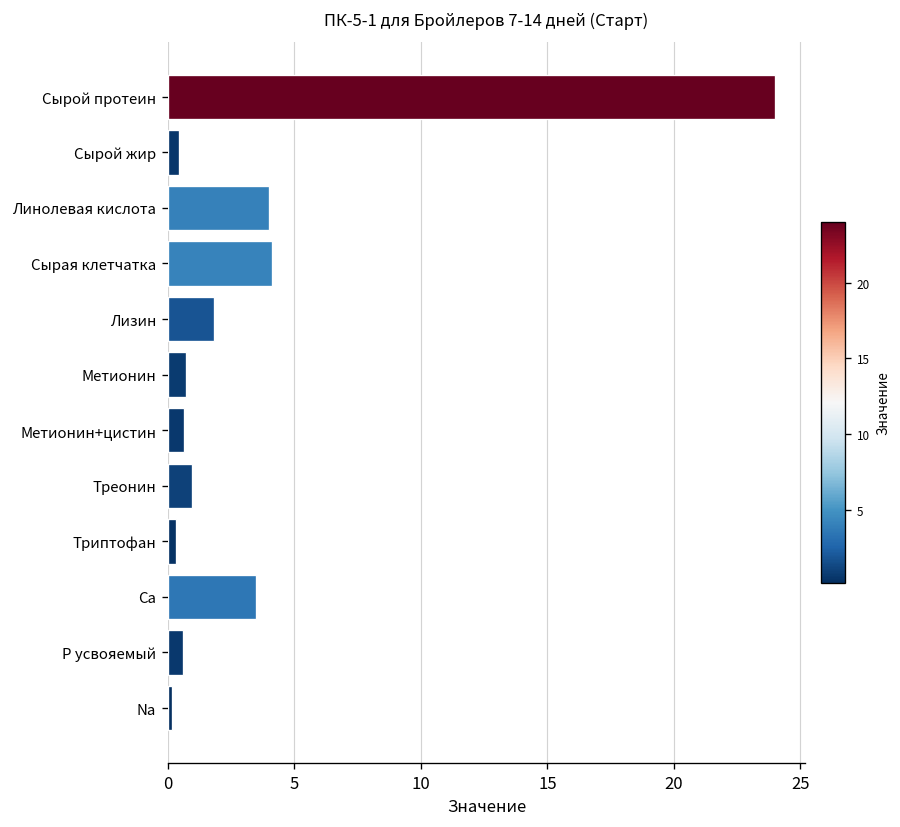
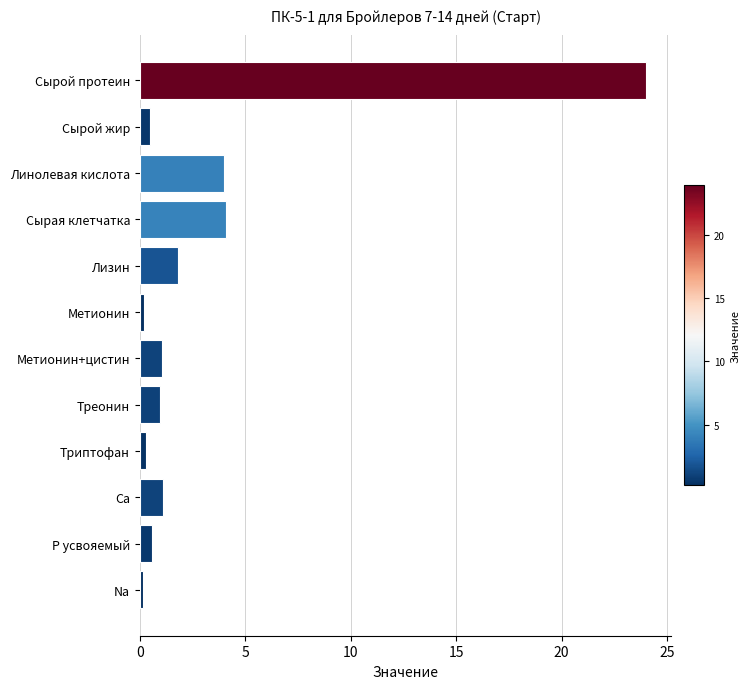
Метионин: 0.7 -> 0.2
Метионин+цистин: 0.6 -> 1.1
Ca: 3.5 -> 1.1
